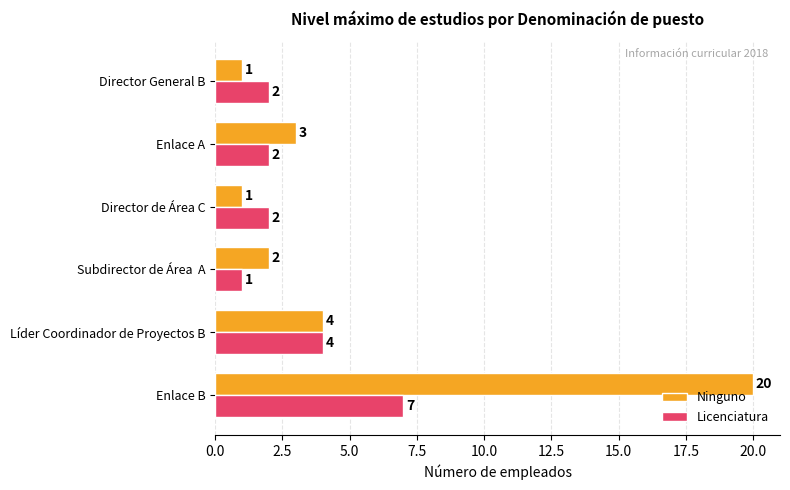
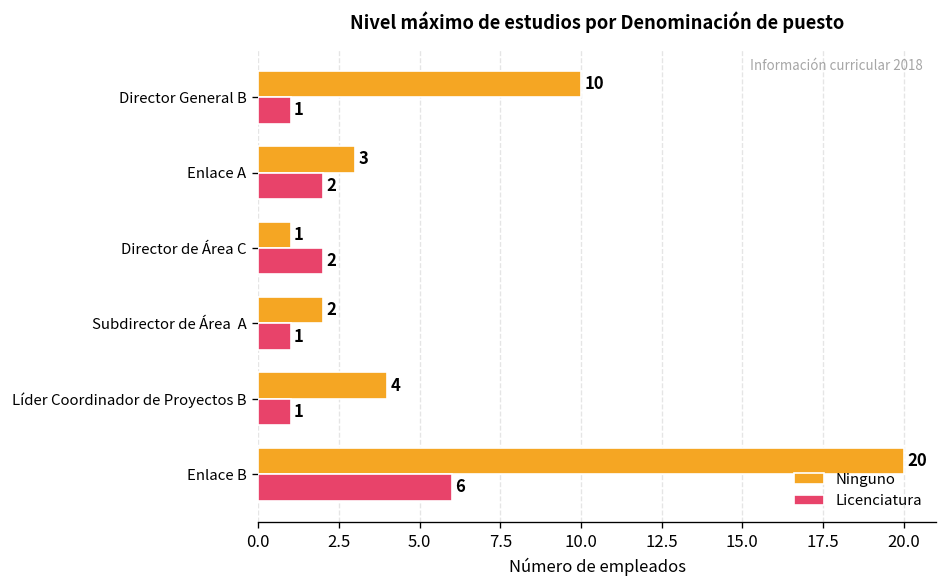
Ninguno, Director General B: 1 -> 10
Licenciatura, Director General B: 2 -> 1
Licenciatura, Líder Coordinador de Proyectos B: 4 -> 1
Licenciatura, Enlace B: 7 -> 6
